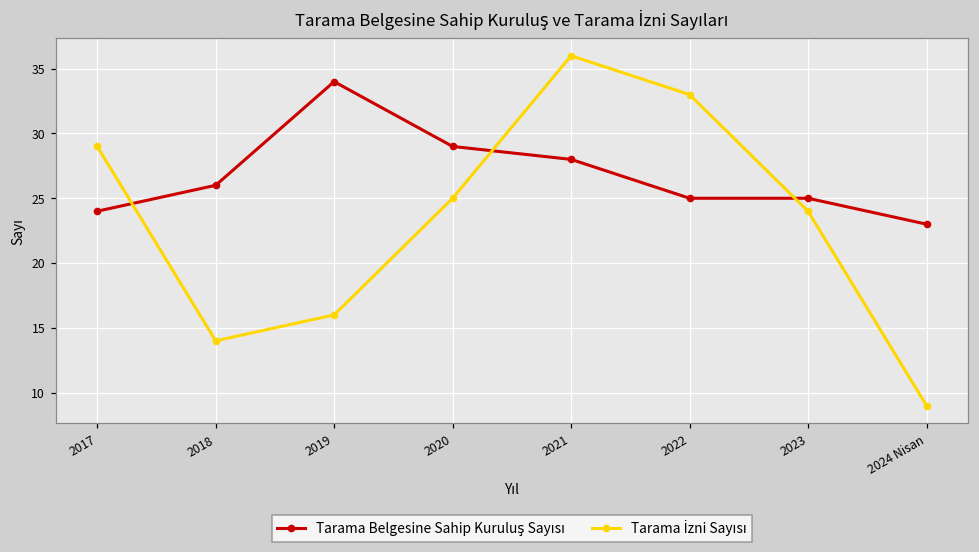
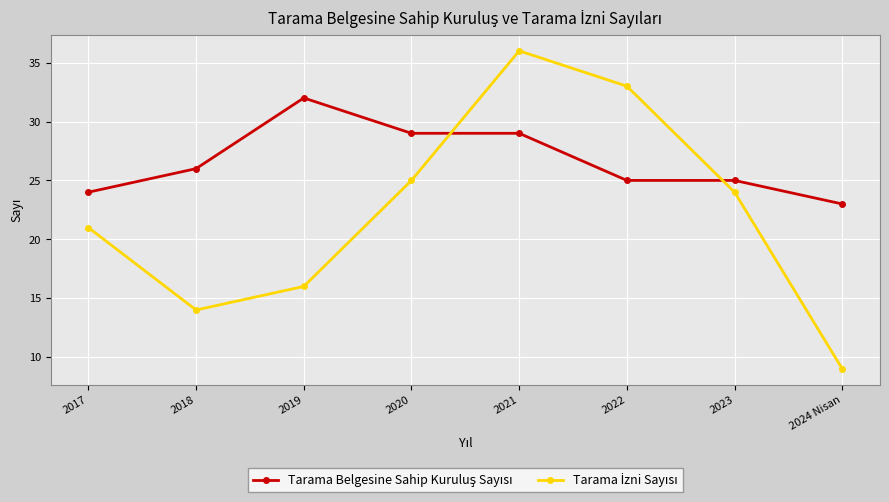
Tarama İzni Sayısı, 2017: 29 -> 21
Tarama Belgesine Sahip Kuruluş Sayısı, 2019: 34 -> 32
Tarama Belgesine Sahip Kuruluş Sayısı, 2021: 28 -> 29
